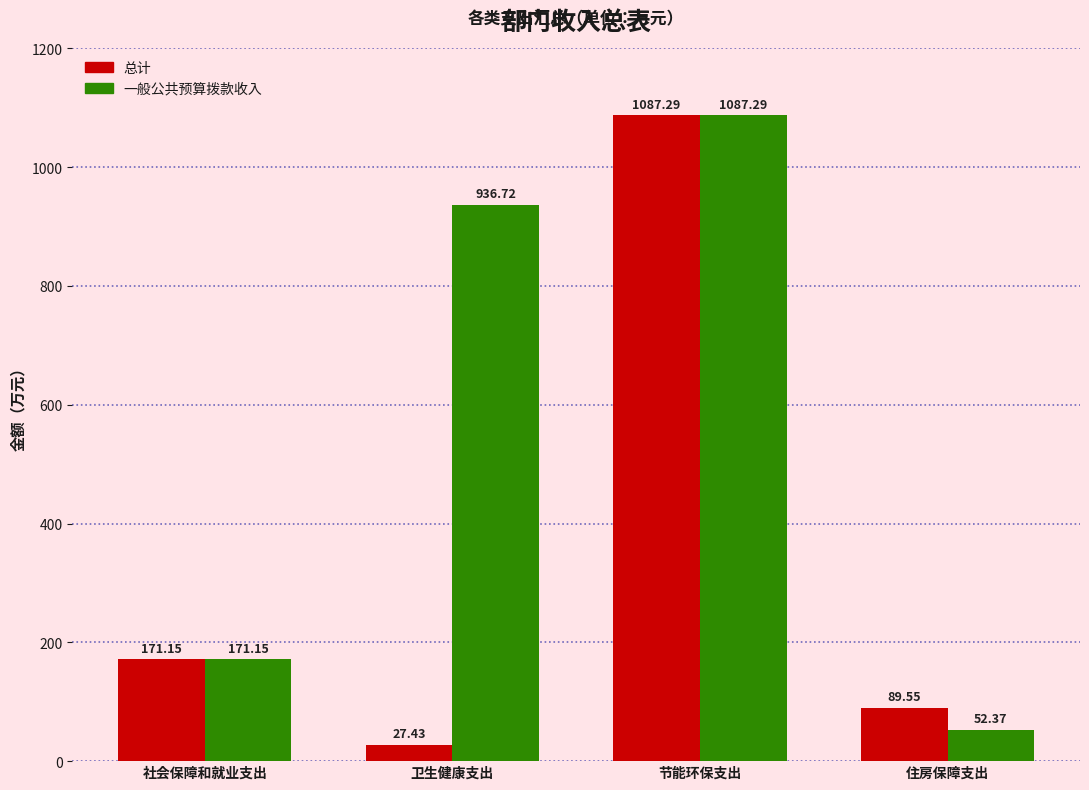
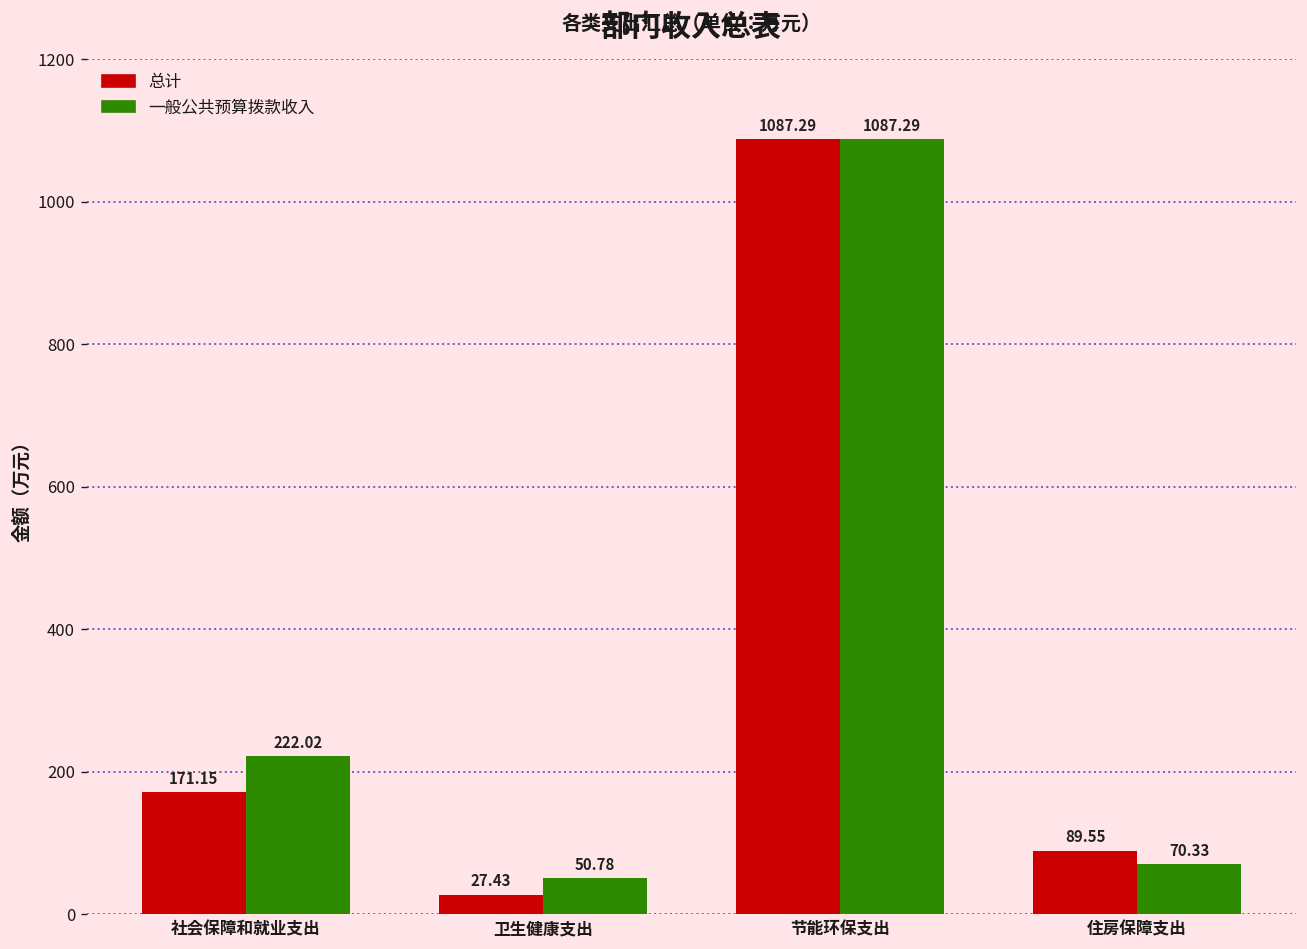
一般公共预算拨款收入, 社会保障和就业支出: 171.15 -> 222.02
一般公共预算拨款收入, 卫生健康支出: 936.72 -> 50.78
一般公共预算拨款收入, 住房保障支出: 52.37 -> 70.33
